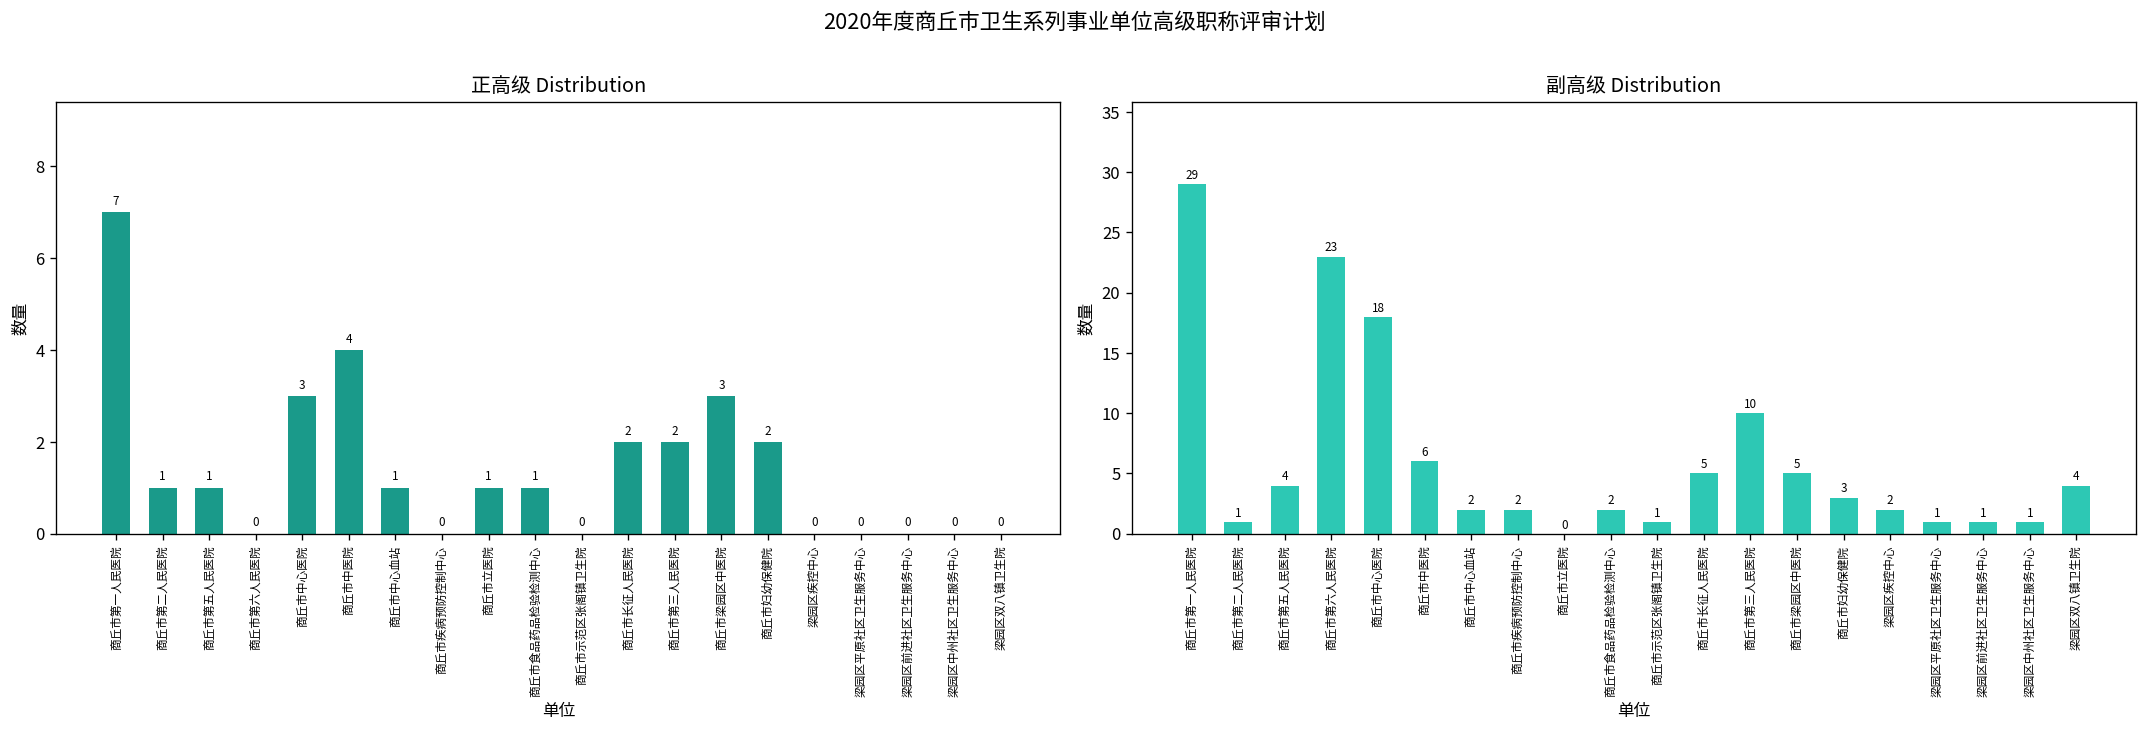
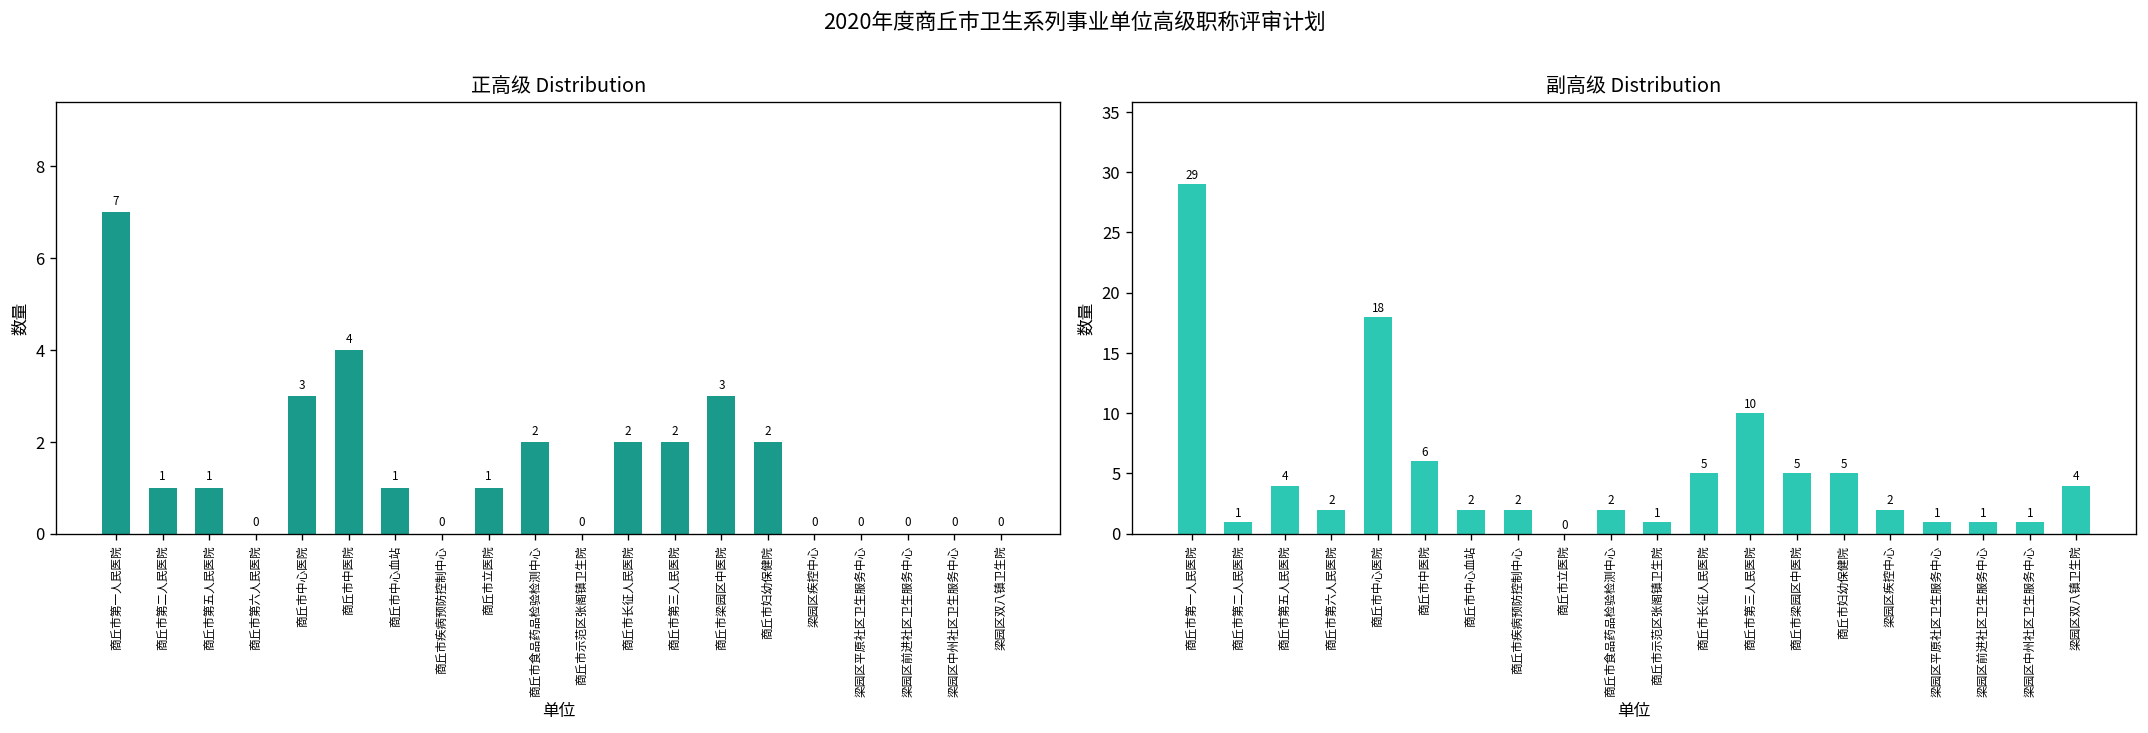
正高级 Distribution, 商丘市食品药品检验检测中心: 1 -> 2
副高级 Distribution, 商丘市第六人民医院: 23 -> 2
副高级 Distribution, 商丘市妇幼保健院: 3 -> 5
